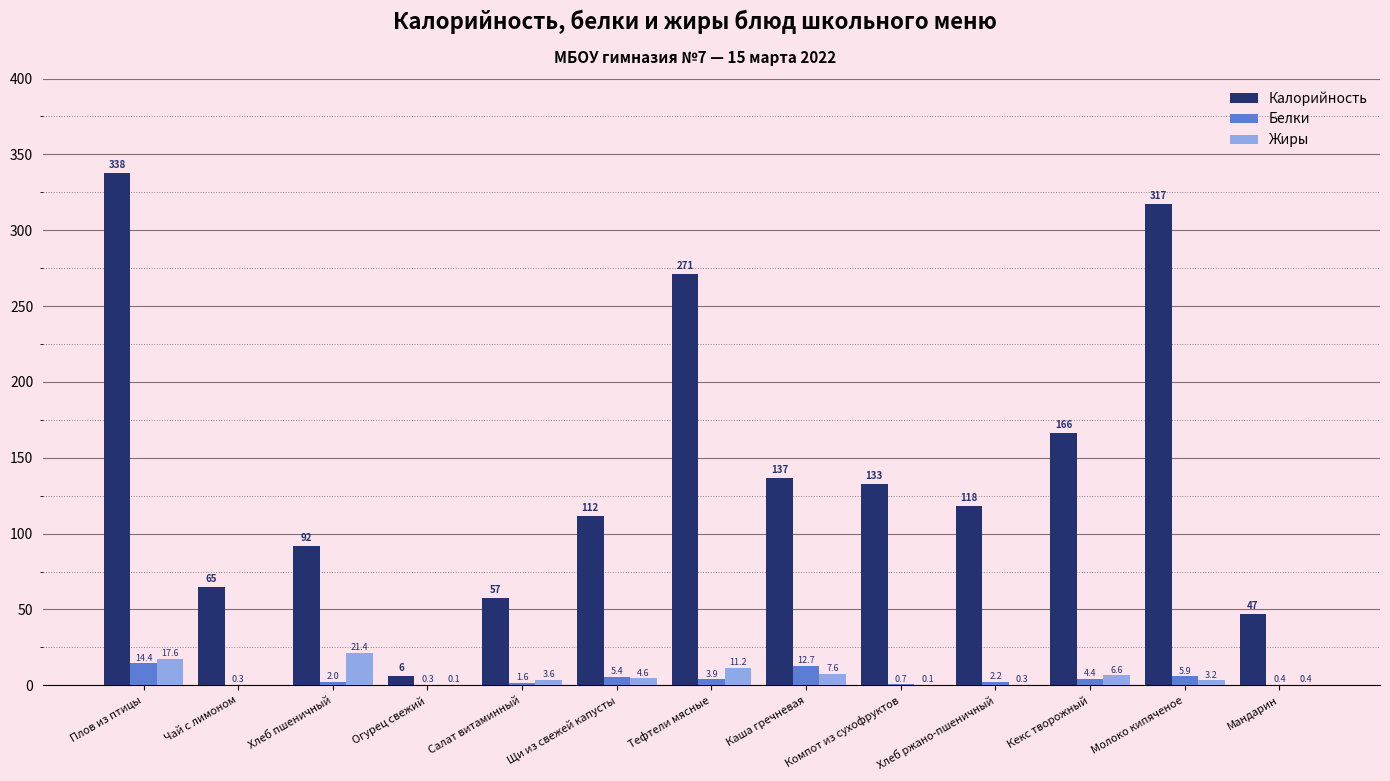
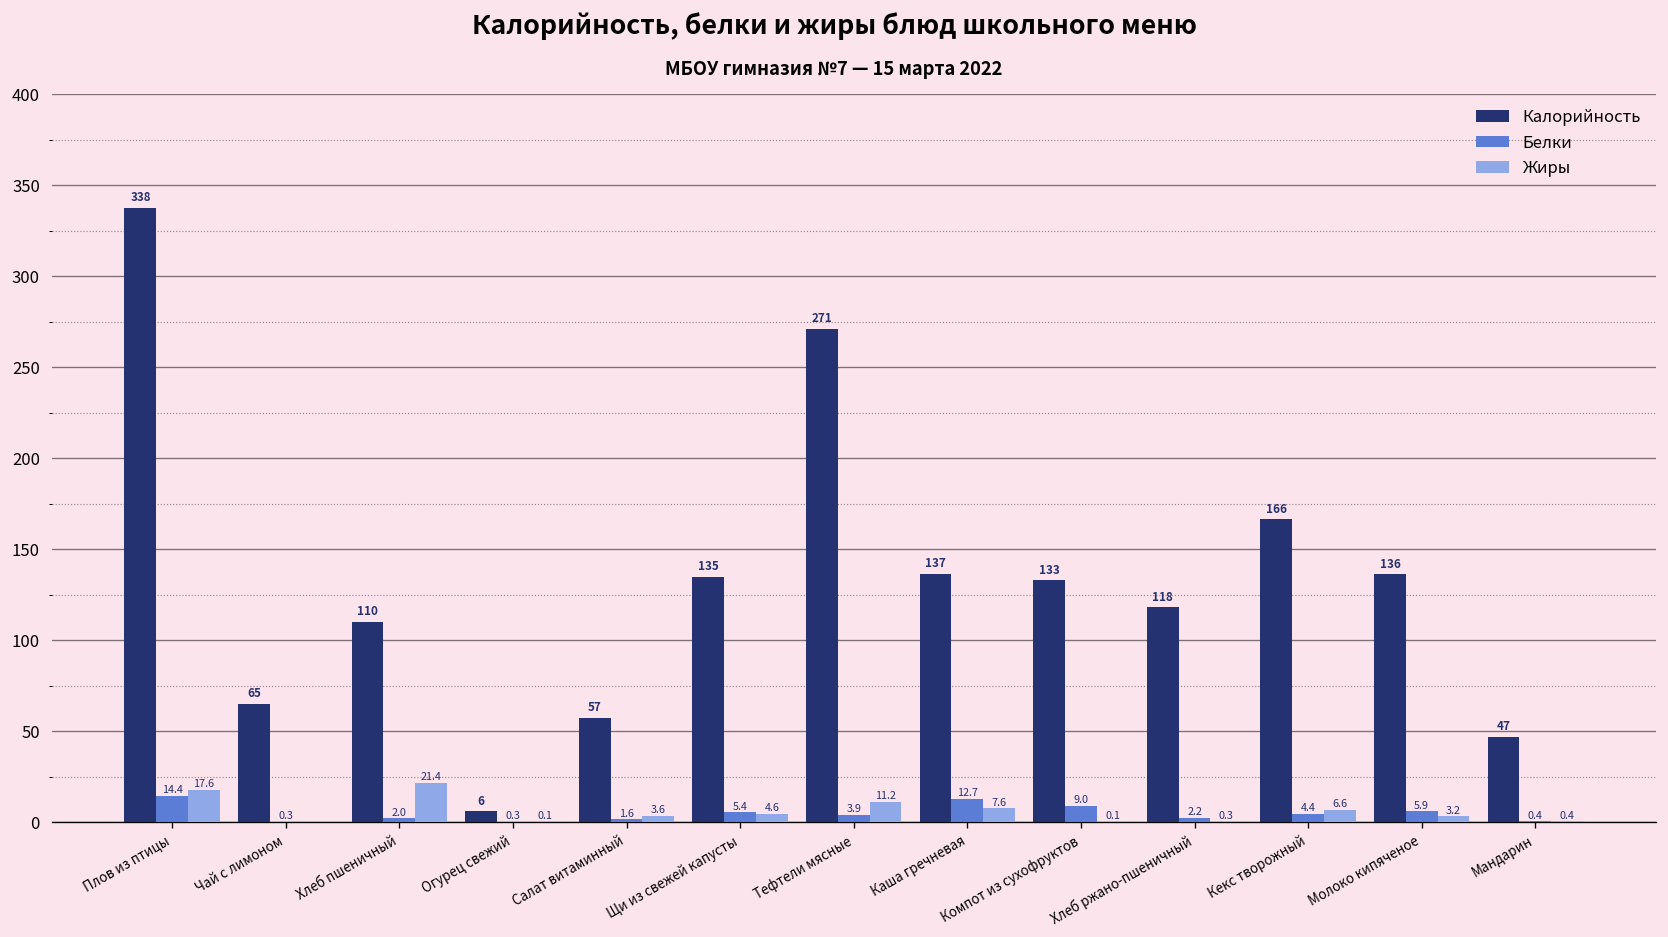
Калорийность, Хлеб пшеничный: 92 -> 110
Калорийность, Щи из свежей капусты: 112 -> 135
Белки, Компот из сухофруктов: 0.7 -> 9.0
Калорийность, Молоко кипяченое: 317 -> 136
